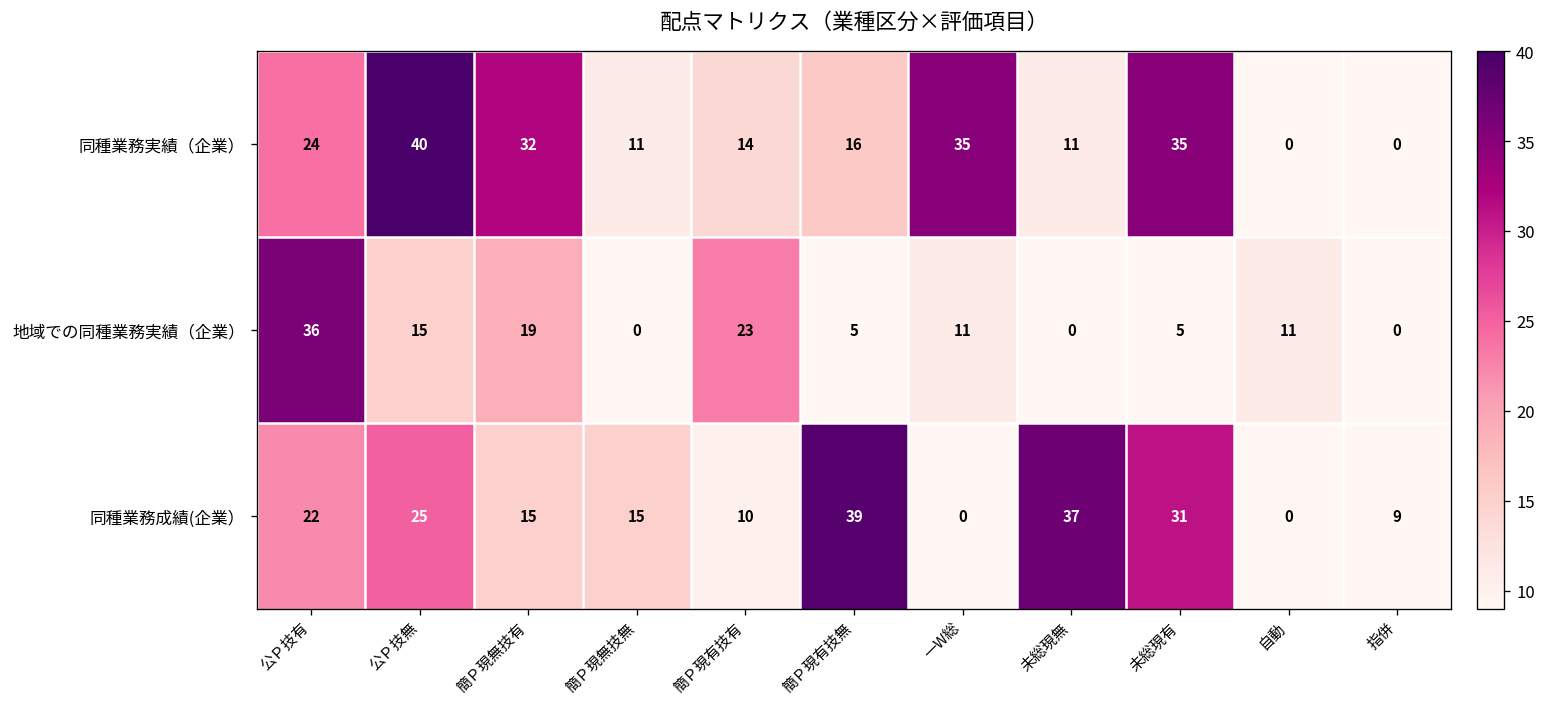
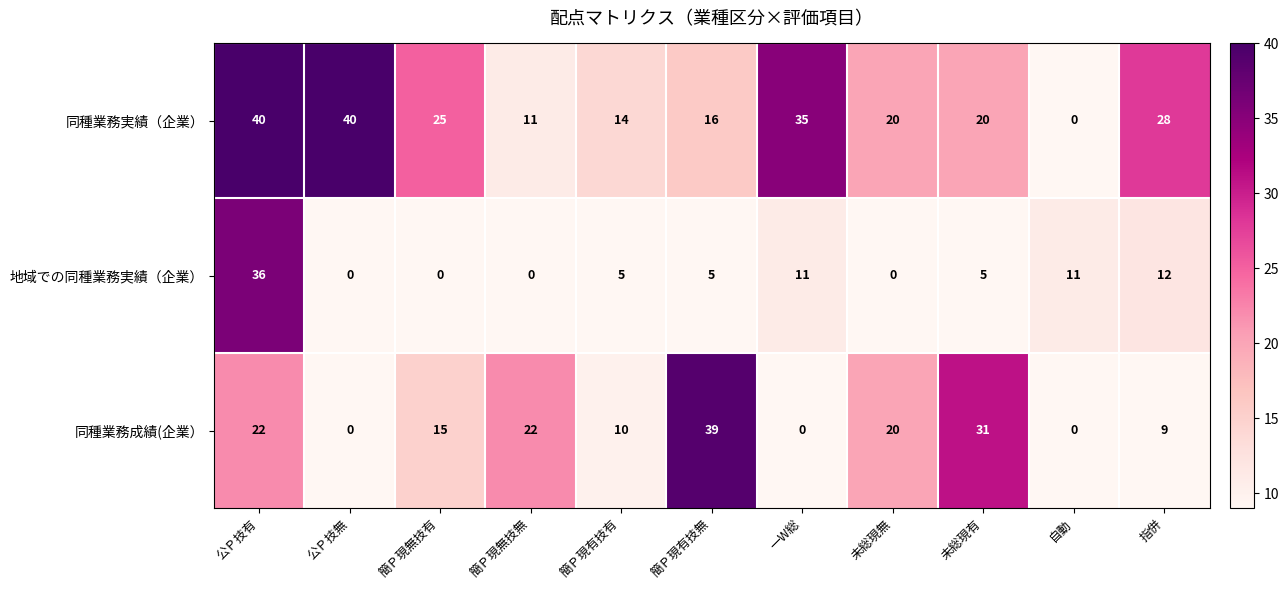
同種業務実績（企業）, 公Ｐ技有: 24 -> 40
同種業務実績（企業）, 簡Ｐ現無技有: 32 -> 25
同種業務実績（企業）, 未総現無: 11 -> 20
同種業務実績（企業）, 未総現有: 35 -> 20
同種業務実績（企業）, 指併: 0 -> 28
地域での同種業務実績（企業）, 公Ｐ技無: 15 -> 0
地域での同種業務実績（企業）, 簡Ｐ現無技有: 19 -> 0
地域での同種業務実績（企業）, 簡Ｐ現有技有: 23 -> 5
地域での同種業務実績（企業）, 指併: 0 -> 12
同種業務成績(企業）, 公Ｐ技無: 25 -> 0
同種業務成績(企業）, 簡Ｐ現無技無: 15 -> 22
同種業務成績(企業）, 未総現無: 37 -> 20
